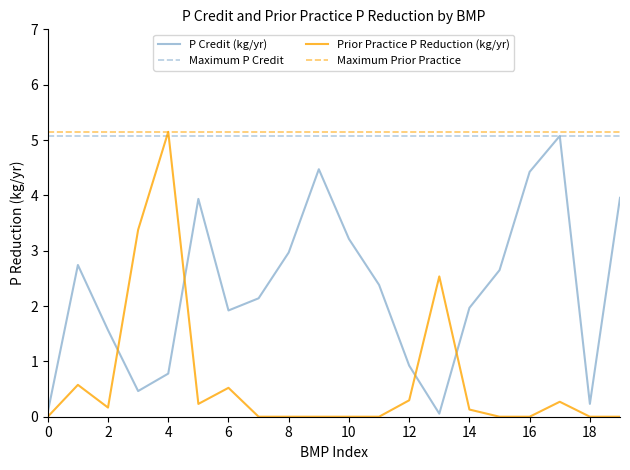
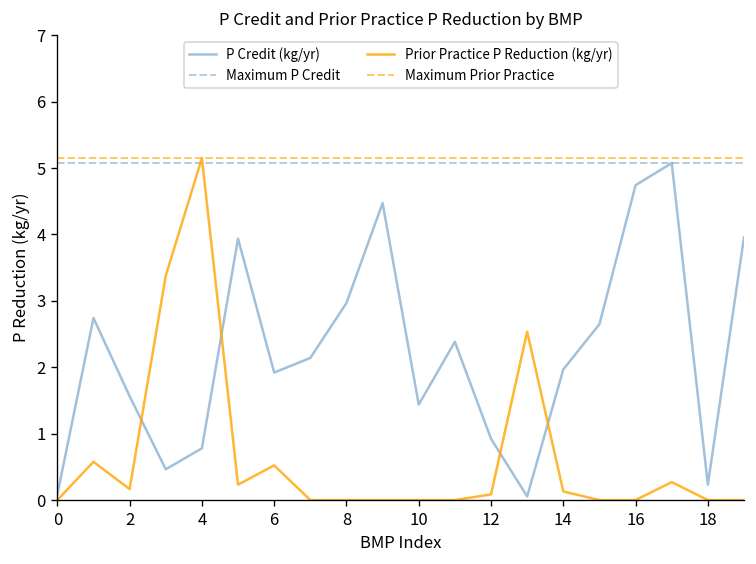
P Credit (kg/yr), 10: 3.2 -> 1.4
Prior Practice P Reduction (kg/yr), 12: 0.3 -> 0.1
P Credit (kg/yr), 16: 4.4 -> 4.7
